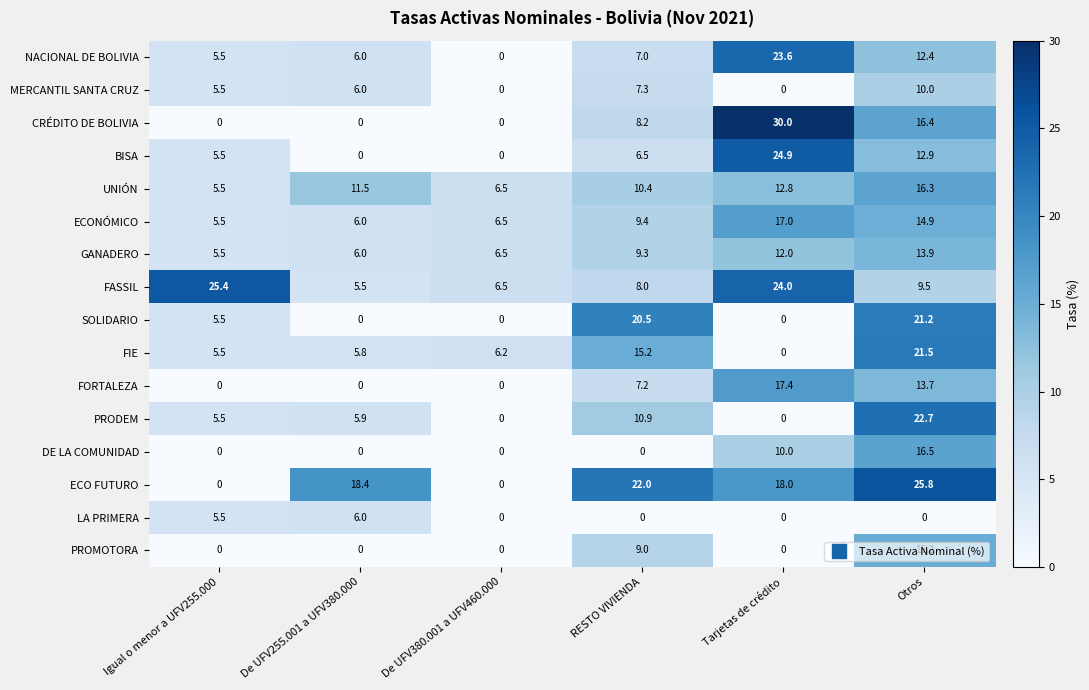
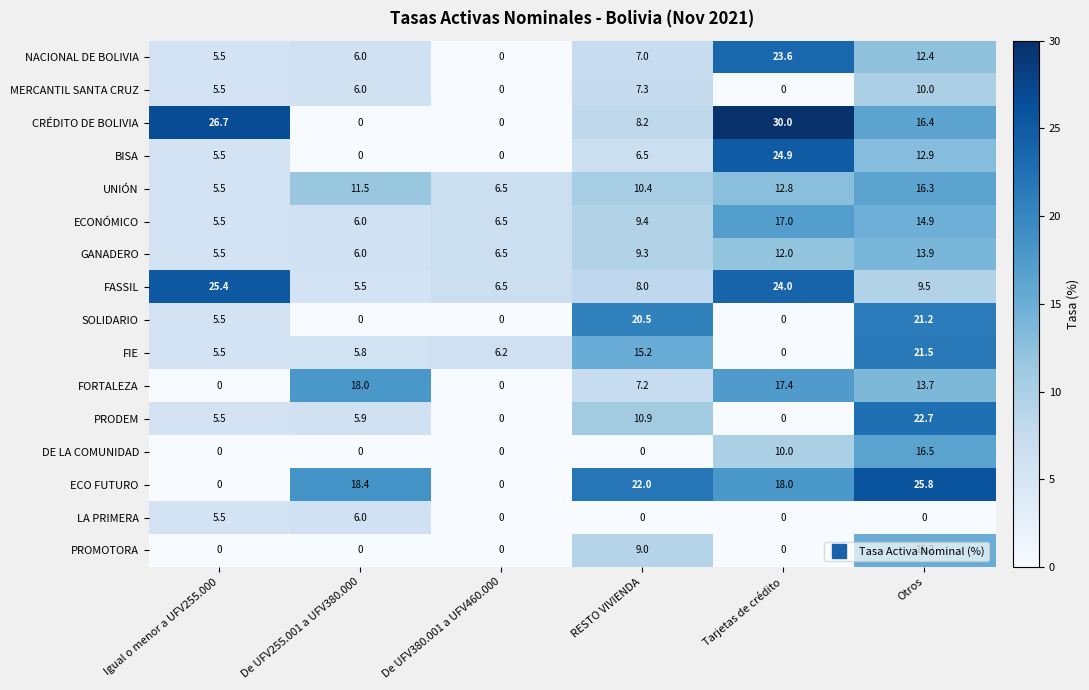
CRÉDITO DE BOLIVIA, Igual o menor a UFV255.000: 0 -> 26.7
FORTALEZA, De UFV255.001 a UFV380.000: 0 -> 18.0
